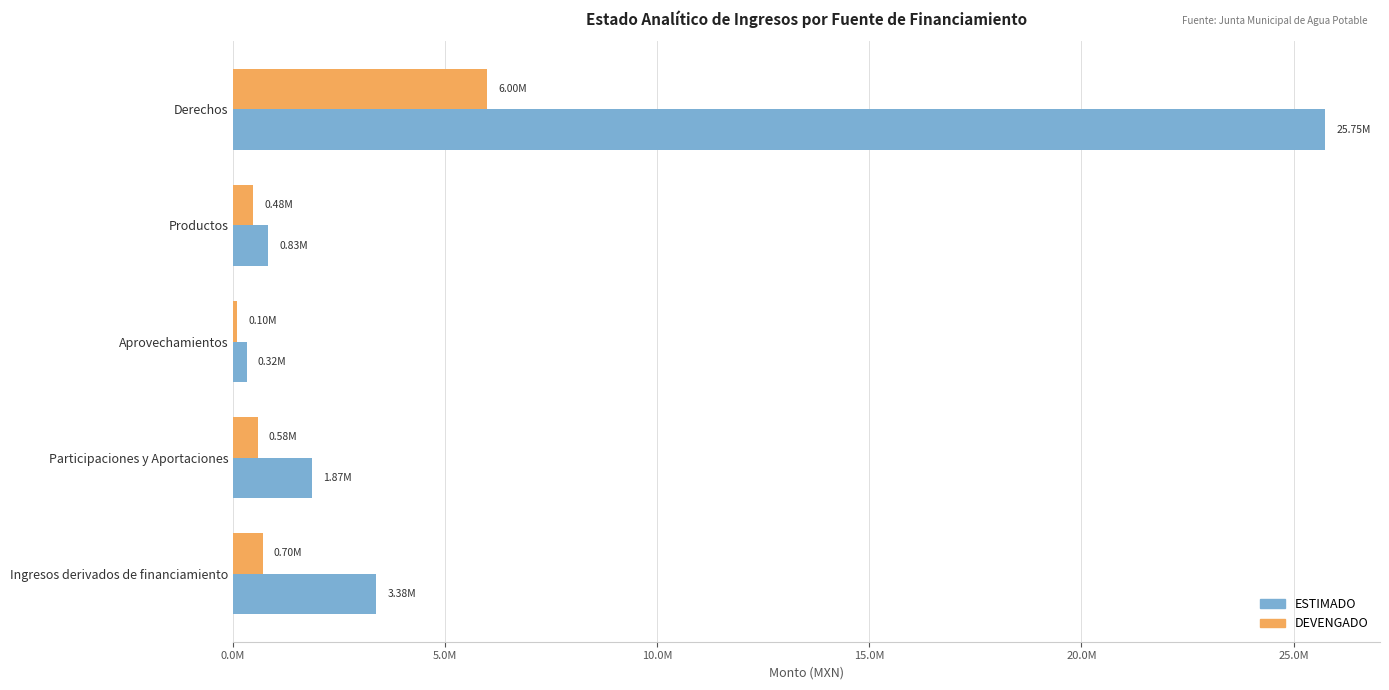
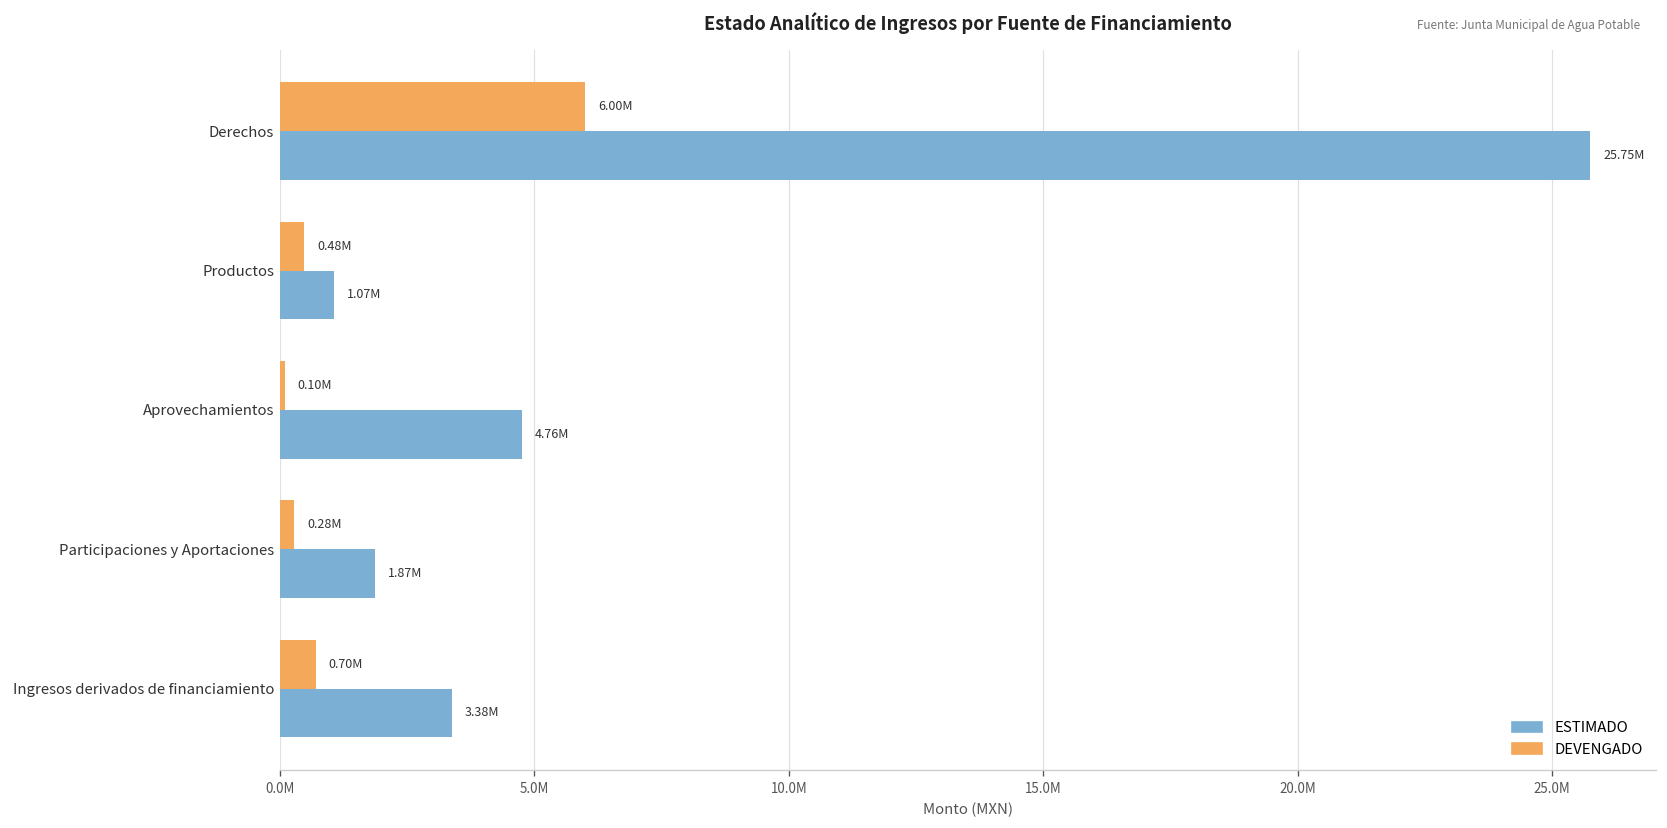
ESTIMADO, Productos: 0.83M -> 1.07M
ESTIMADO, Aprovechamientos: 0.32M -> 4.76M
DEVENGADO, Participaciones y Aportaciones: 0.58M -> 0.28M
